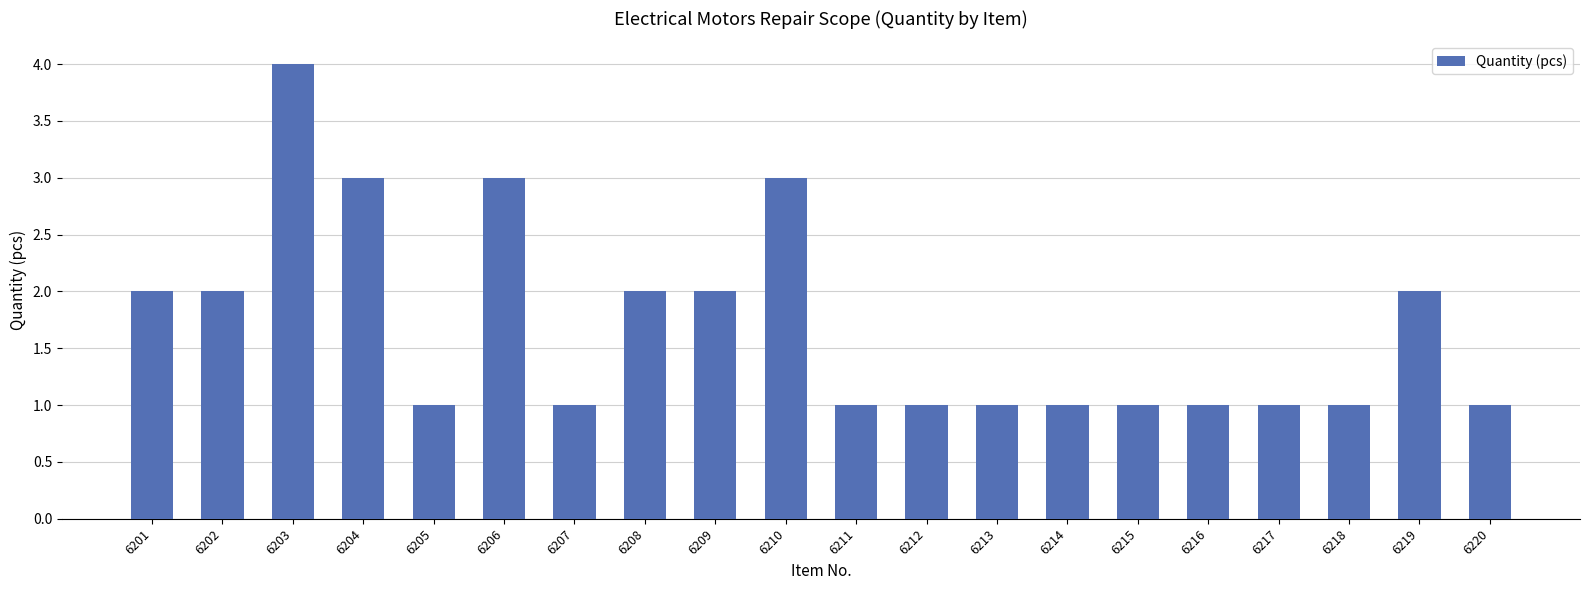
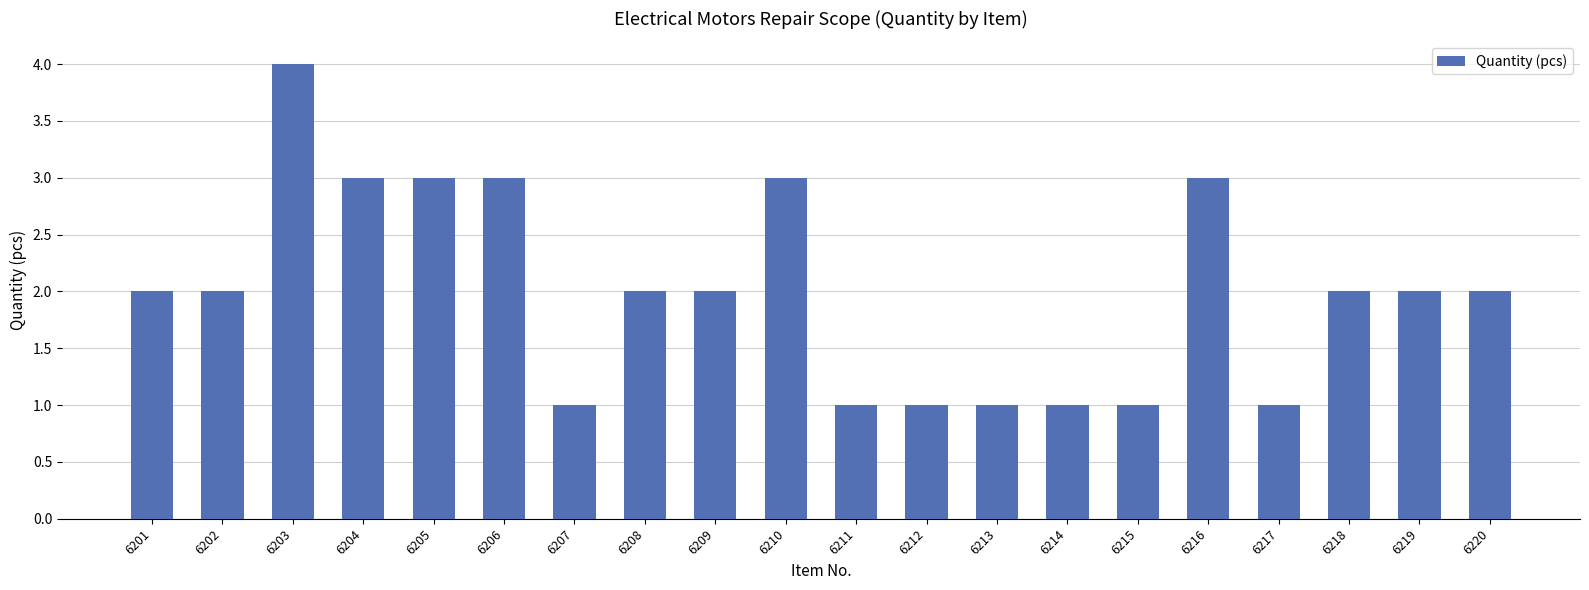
6205: 1 -> 3
6216: 1 -> 3
6218: 1 -> 2
6220: 1 -> 2
